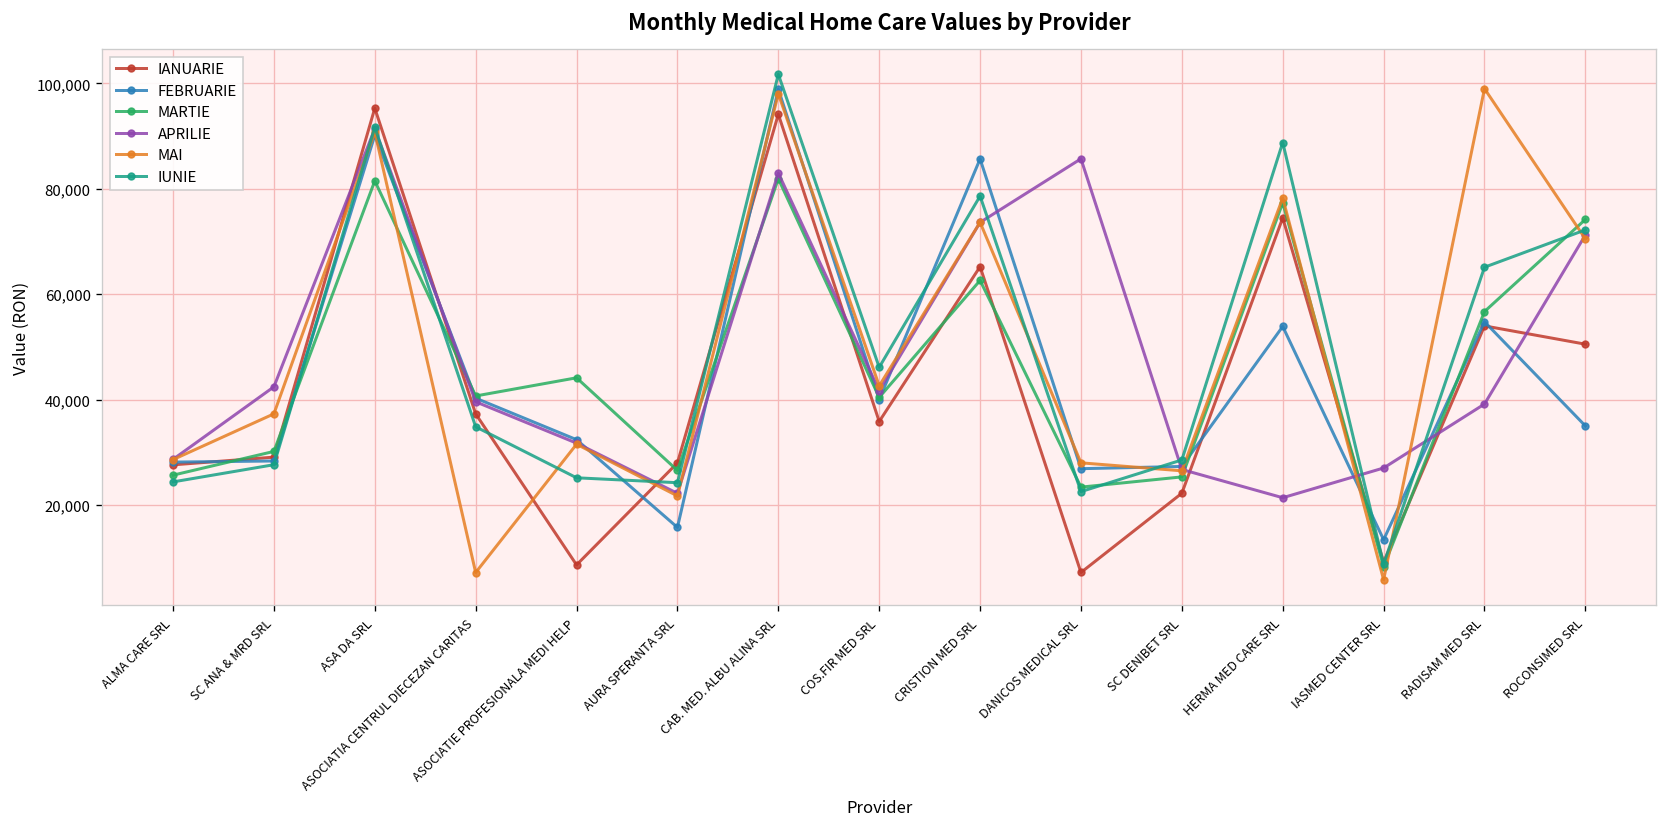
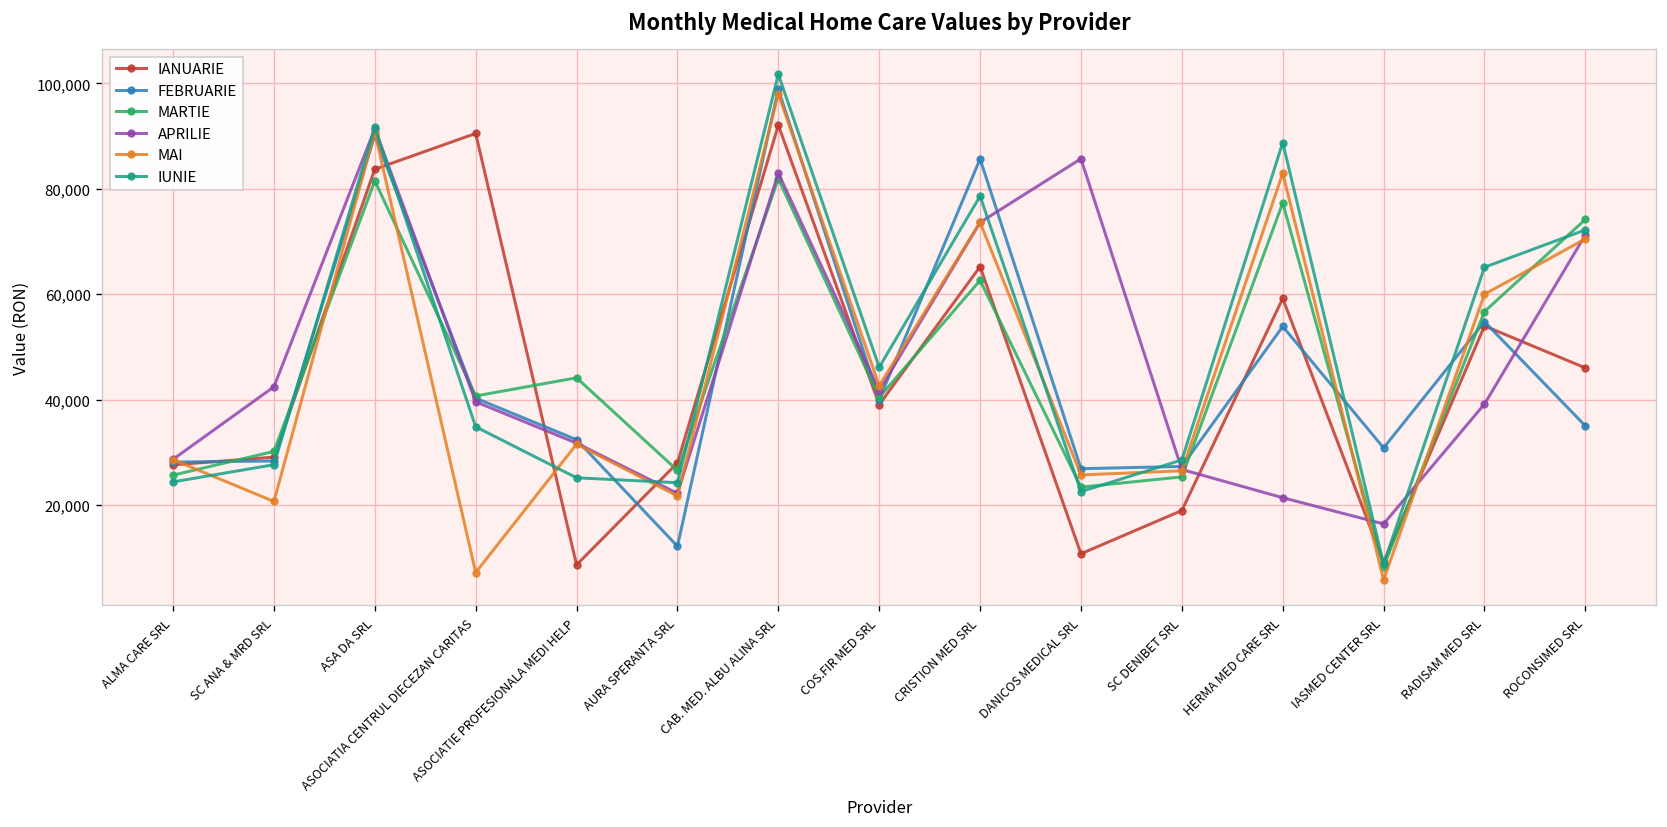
MAI, SC ANA & MRD SRL: 37,000 -> 21,000
IANUARIE, ASA DA SRL: 95,000 -> 84,000
IANUARIE, ASOCIATIA CENTRUL DIECEZAN CARITAS: 37,000 -> 91,000
FEBRUARIE, AURA SPERANTA SRL: 16,000 -> 12,000
IANUARIE, CAB. MED. ALBU ALINA SRL: 94,000 -> 92,000
IANUARIE, COS.FIR MED SRL: 36,000 -> 39,000
IANUARIE, DANICOS MEDICAL SRL: 7,000 -> 11,000
MAI, DANICOS MEDICAL SRL: 28,000 -> 26,000
IANUARIE, SC DENIBET SRL: 22,000 -> 19,000
IANUARIE, HERMA MED CARE SRL: 74,000 -> 59,000
MAI, HERMA MED CARE SRL: 78,000 -> 83,000
FEBRUARIE, IASMED CENTER SRL: 13,000 -> 31,000
APRILIE, IASMED CENTER SRL: 27,000 -> 16,000
MAI, RADISAM MED SRL: 99,000 -> 60,000
IANUARIE, ROCONSIMED SRL: 51,000 -> 46,000
